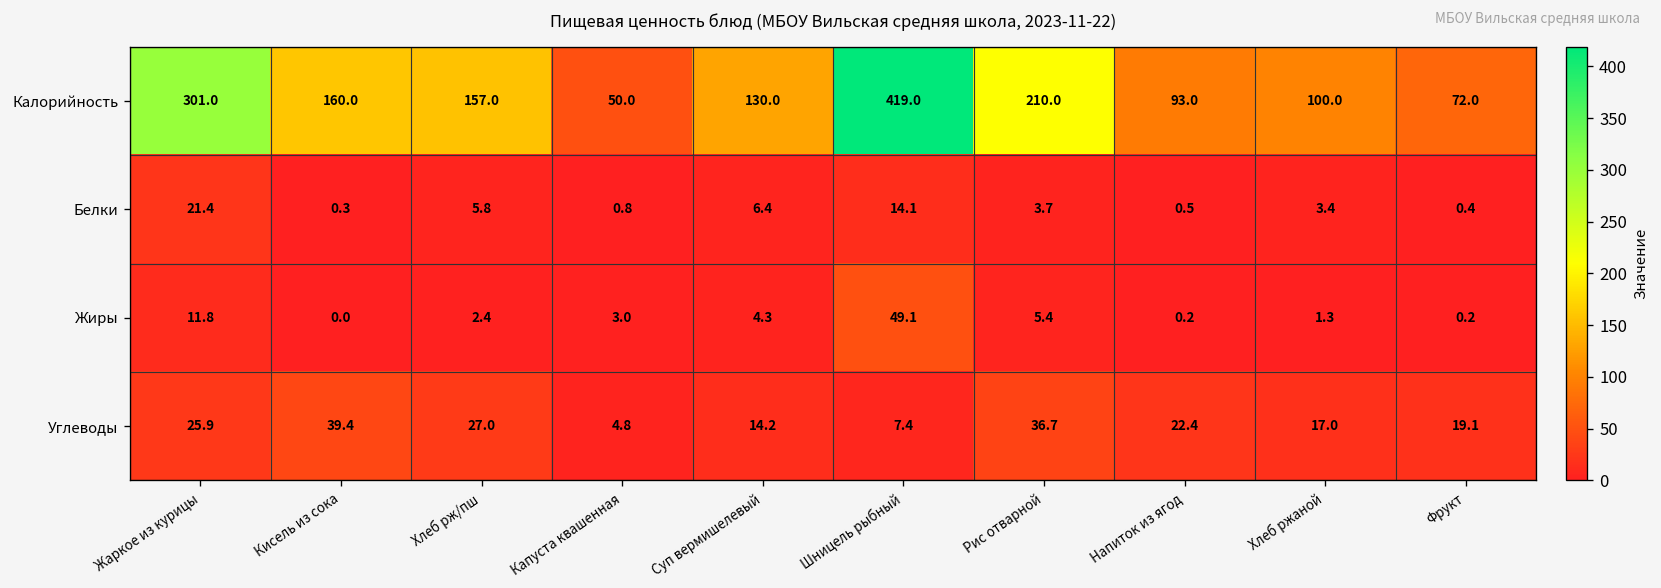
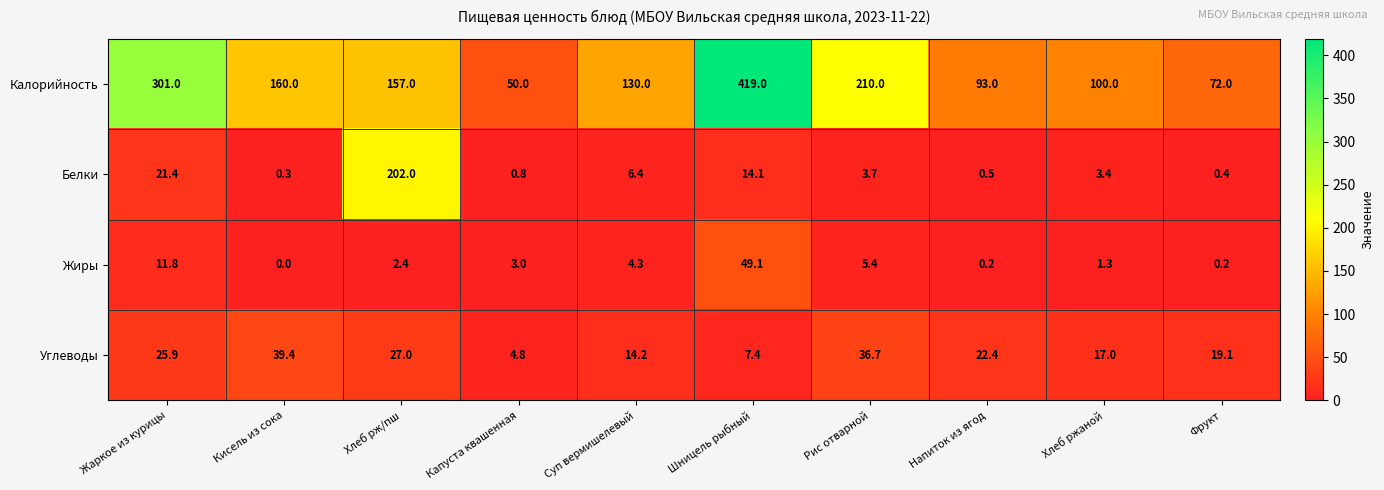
Белки, Хлеб рж/пш: 5.8 -> 202.0
